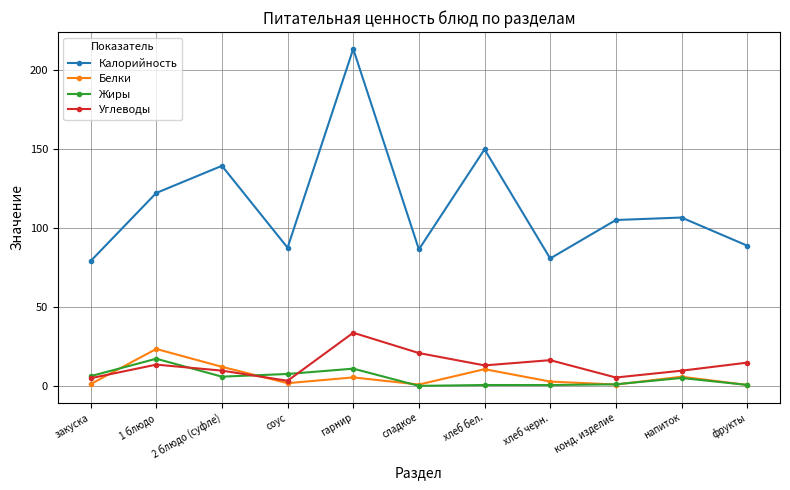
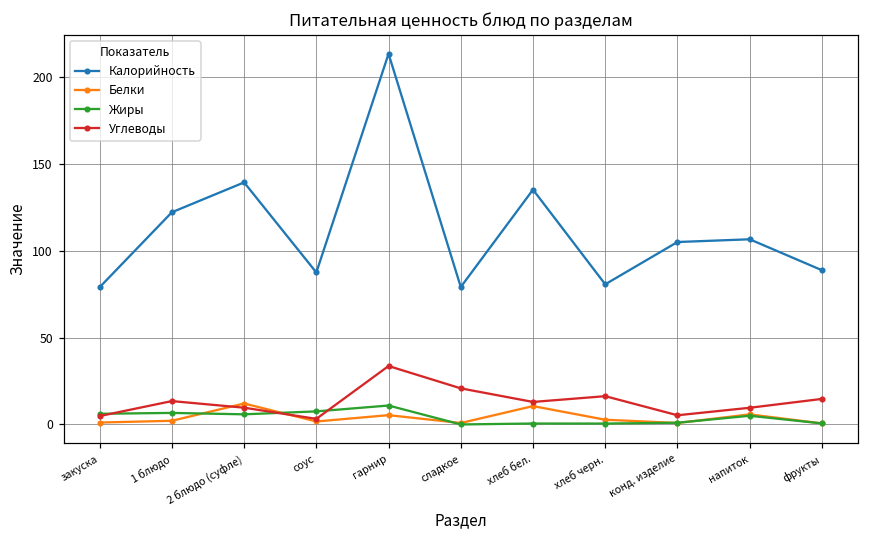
Белки, 1 блюдо: 23 -> 2
Жиры, 1 блюдо: 17 -> 7
Калорийность, сладкое: 86 -> 79
Калорийность, хлеб бел.: 150 -> 135
